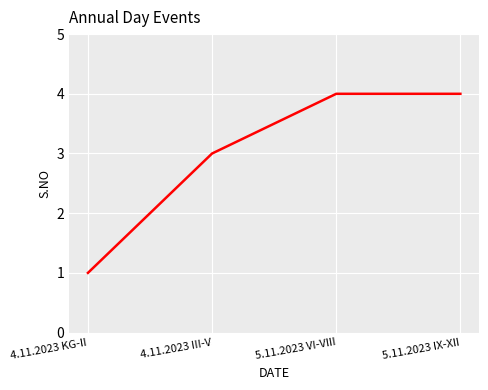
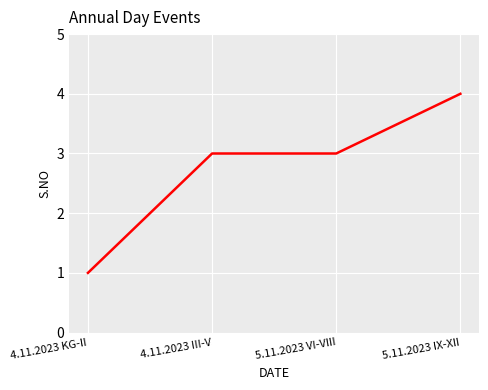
5.11.2023 VI-VIII: 4 -> 3
